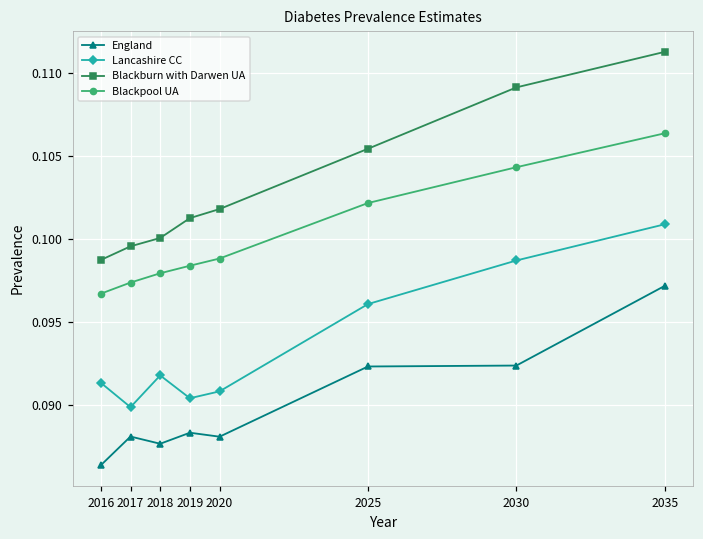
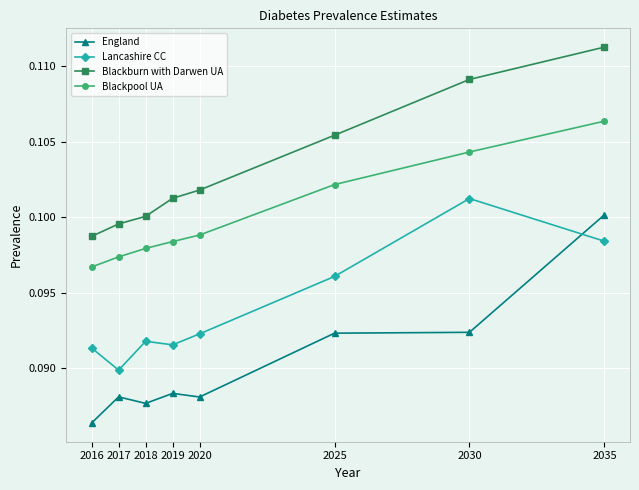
Lancashire CC, 2019: 0.0904 -> 0.0916
Lancashire CC, 2020: 0.0908 -> 0.0923
Lancashire CC, 2030: 0.0987 -> 0.1012
England, 2035: 0.0972 -> 0.1002
Lancashire CC, 2035: 0.1009 -> 0.0984
